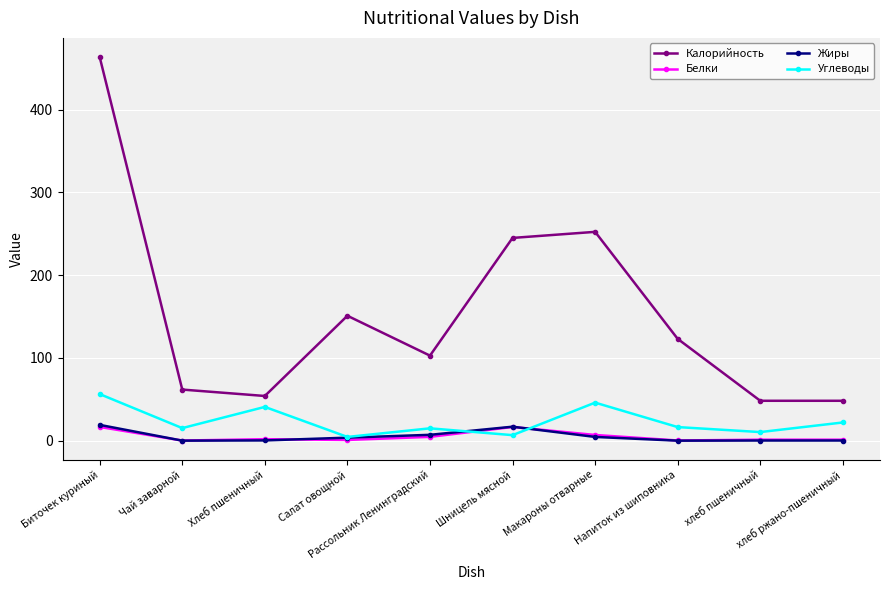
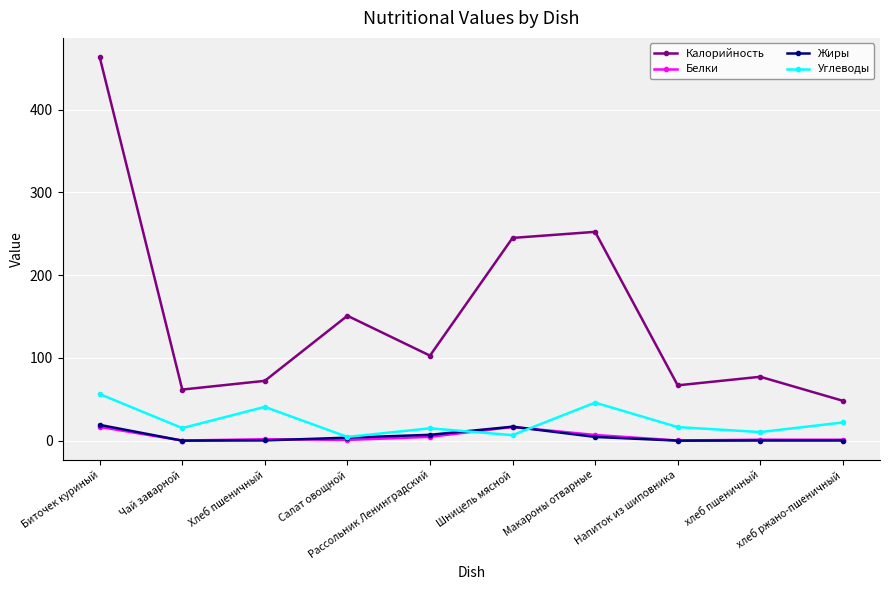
Калорийность, Хлеб пшеничный: 50 -> 70
Калорийность, Напиток из шиповника: 120 -> 70
Калорийность, хлеб пшеничный: 50 -> 80
